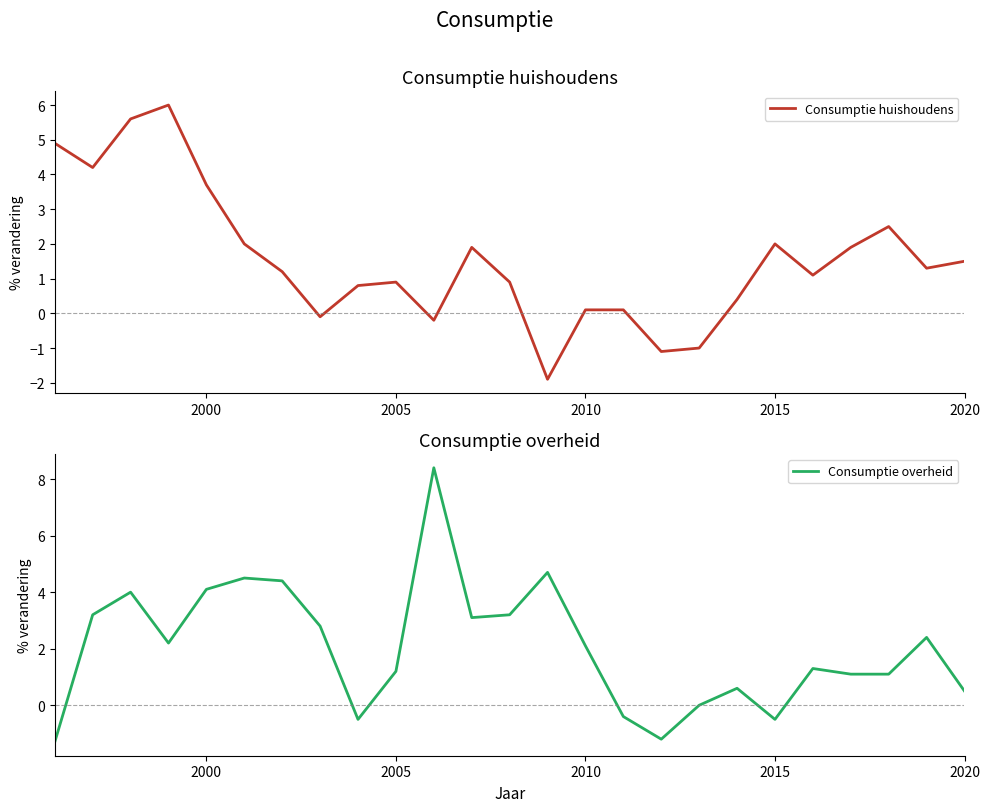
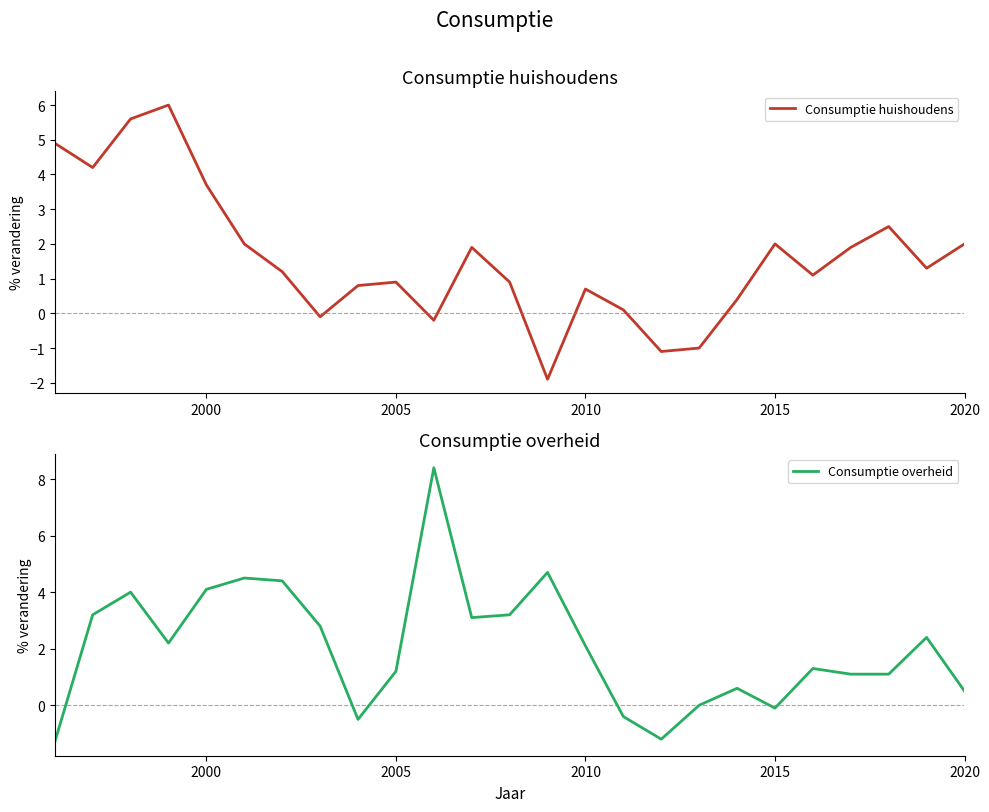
Consumptie huishoudens, 2010: 0.1 -> 0.7
Consumptie huishoudens, 2020: 1.5 -> 2.0
Consumptie overheid, 2015: -0.5 -> -0.1
